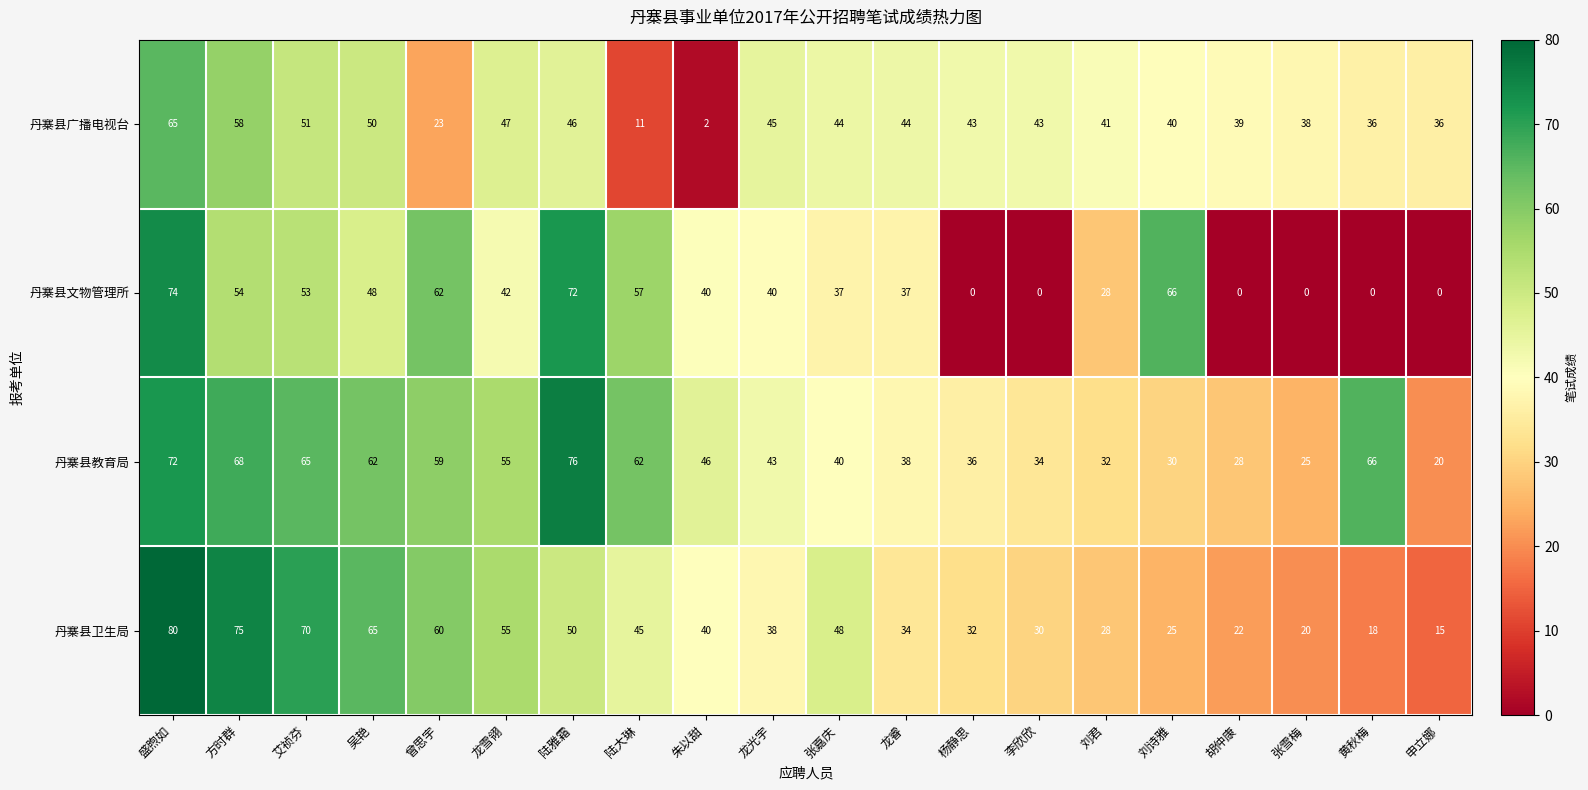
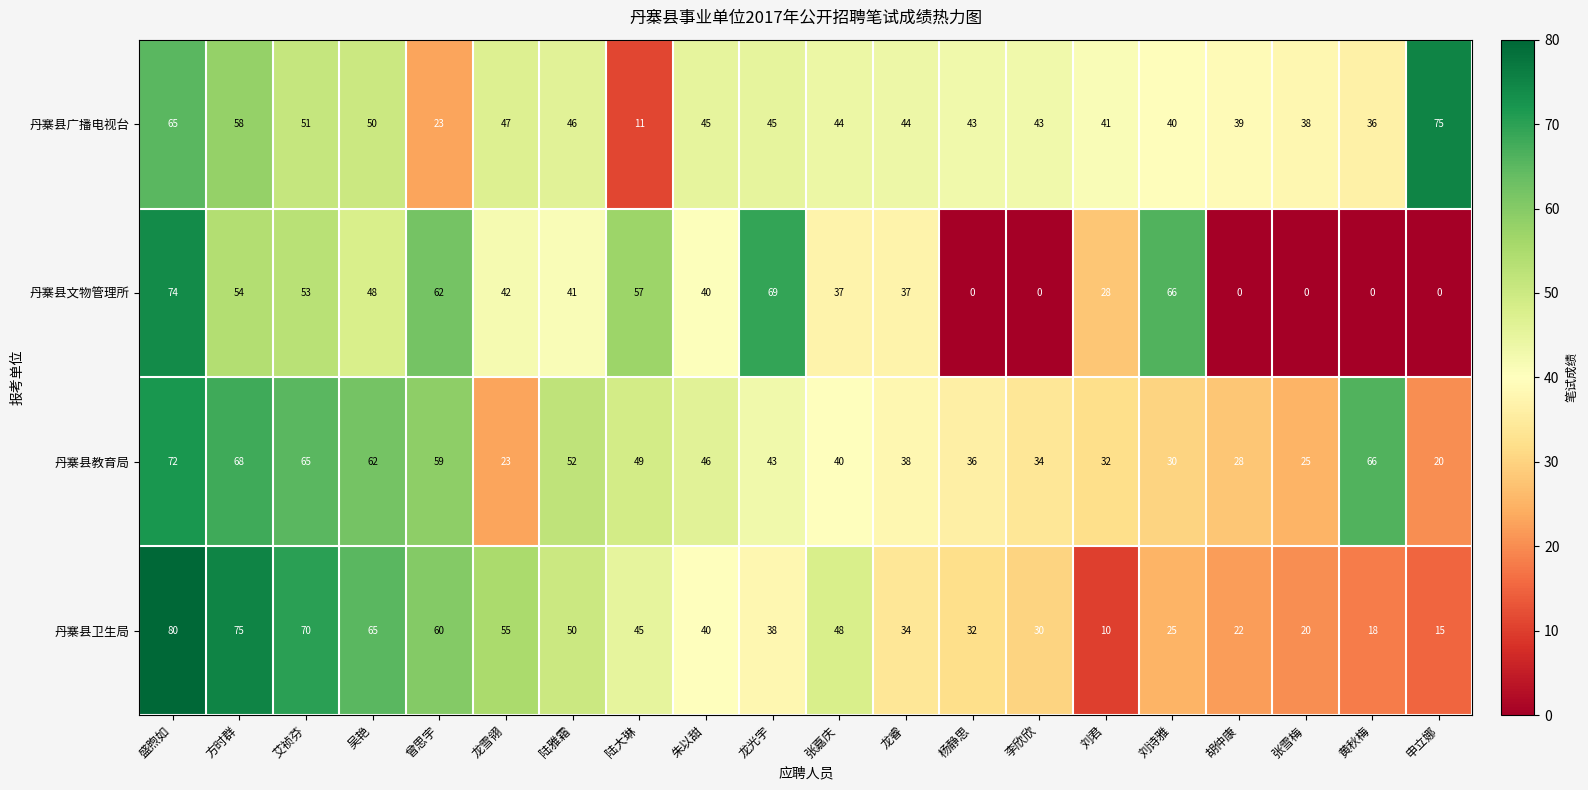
丹寨县广播电视台, 朱以甜: 2 -> 45
丹寨县广播电视台, 申立娜: 36 -> 75
丹寨县文物管理所, 陆雅霜: 72 -> 41
丹寨县文物管理所, 龙光宇: 40 -> 69
丹寨县教育局, 龙雪翎: 55 -> 23
丹寨县教育局, 陆雅霜: 76 -> 52
丹寨县教育局, 陆大琳: 62 -> 49
丹寨县卫生局, 刘君: 28 -> 10
